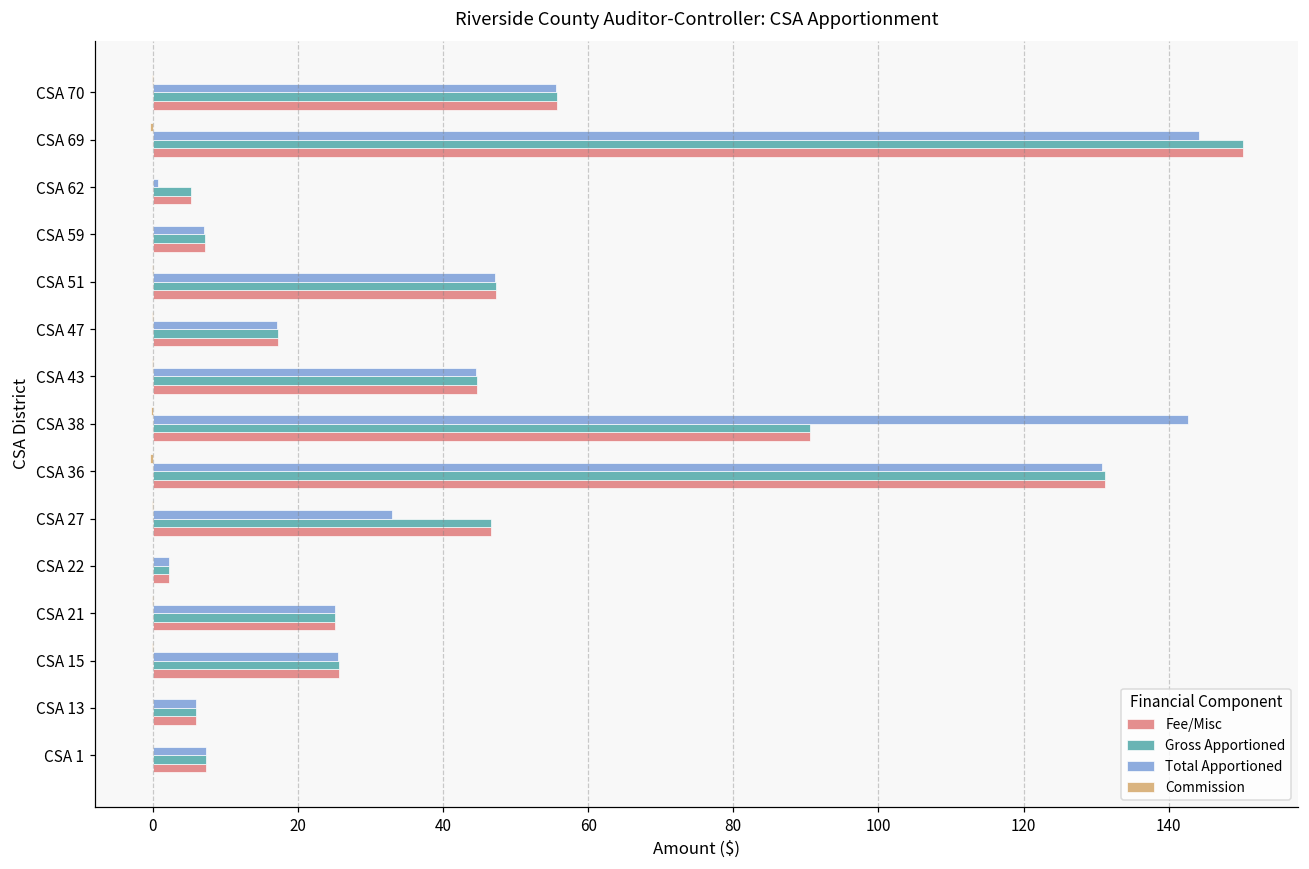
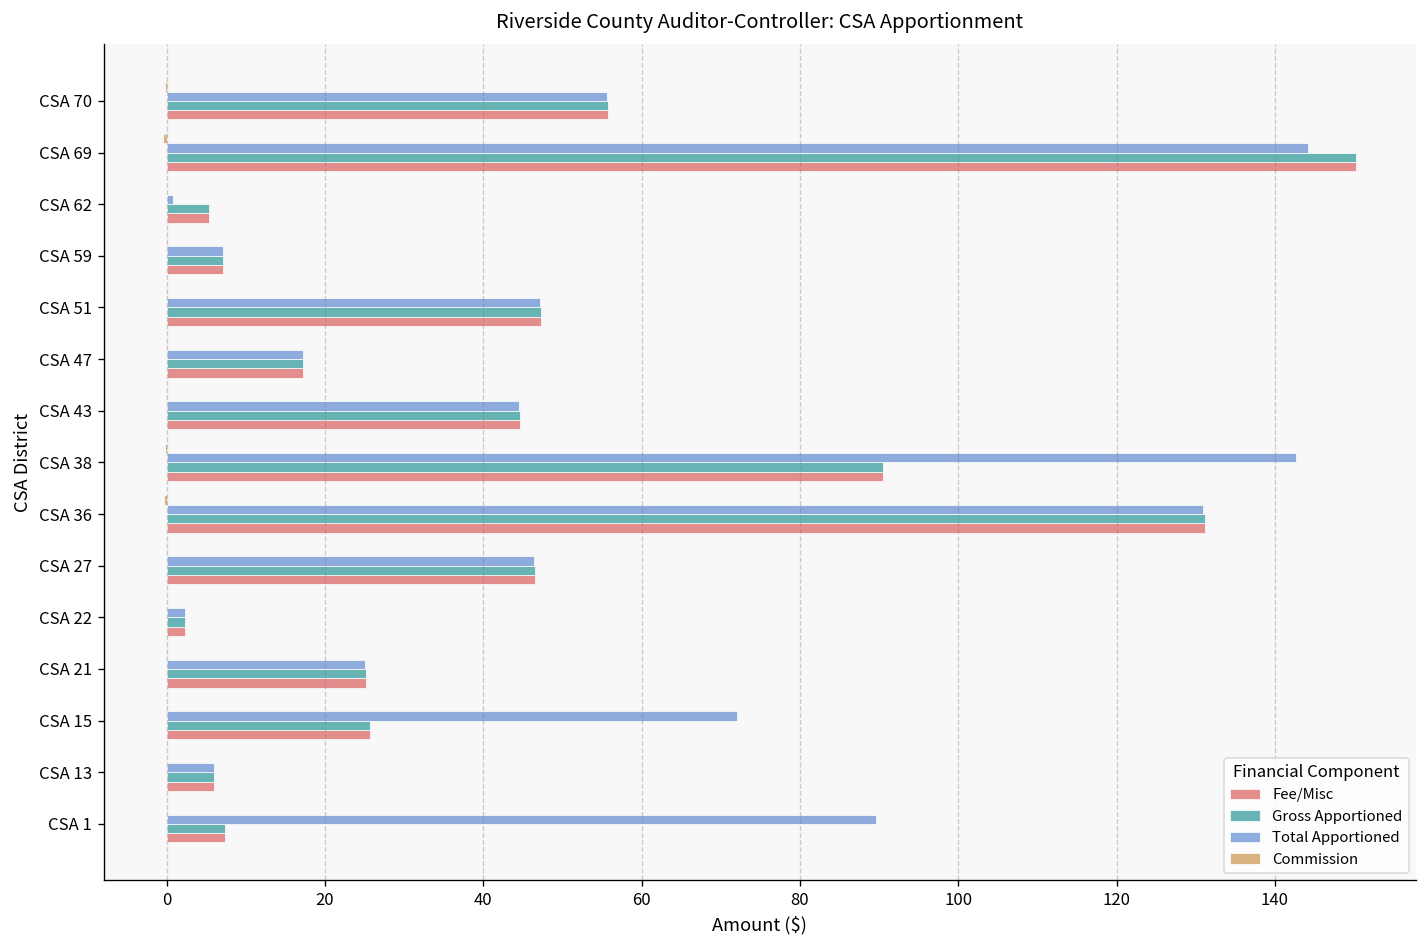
Total Apportioned, CSA 27: 33 -> 46
Total Apportioned, CSA 15: 26 -> 72
Total Apportioned, CSA 1: 7 -> 90
